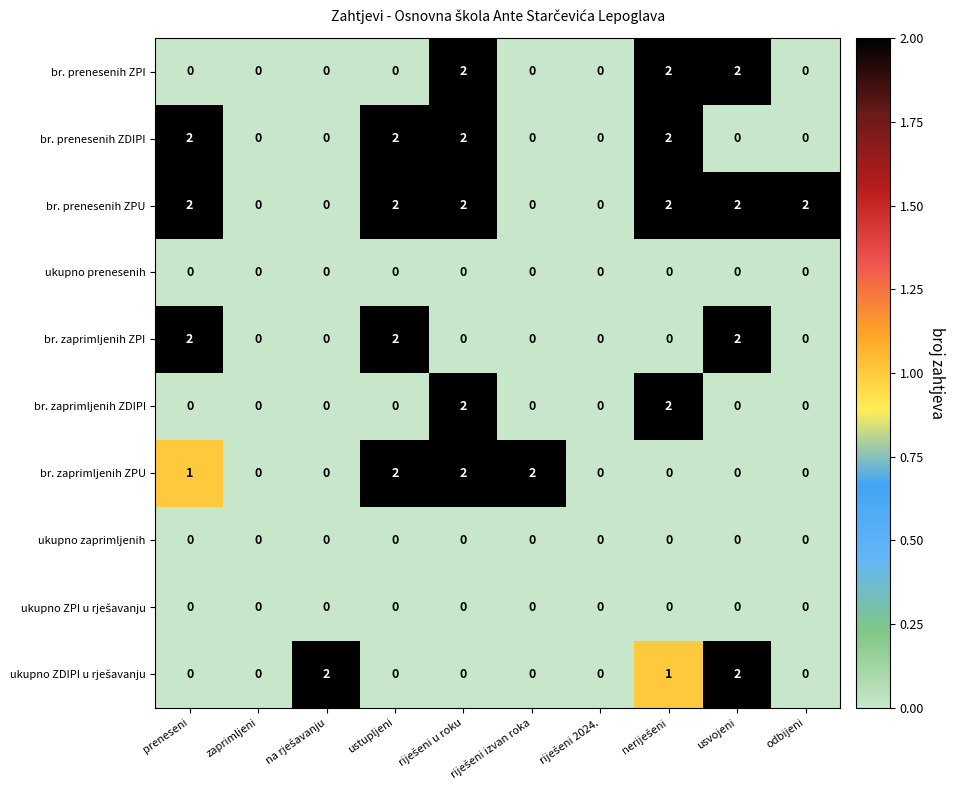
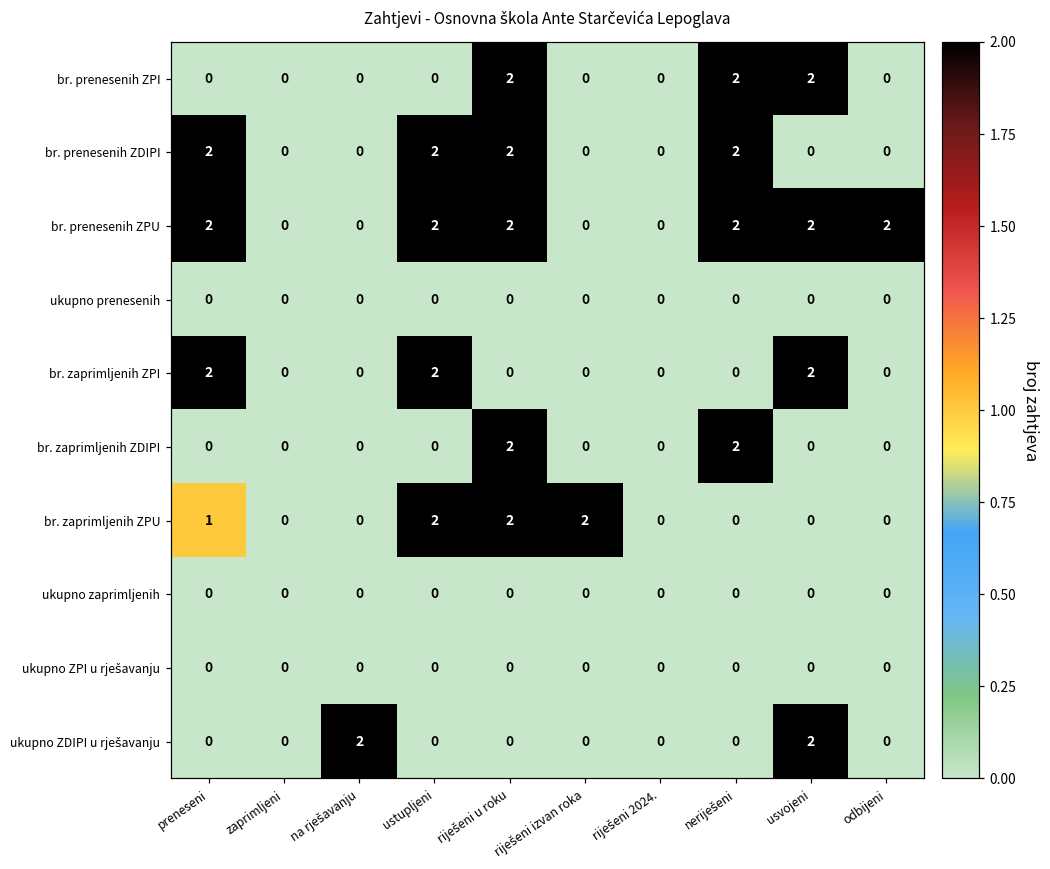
ukupno ZDIPI u rješavanju, neriješeni: 1 -> 0
